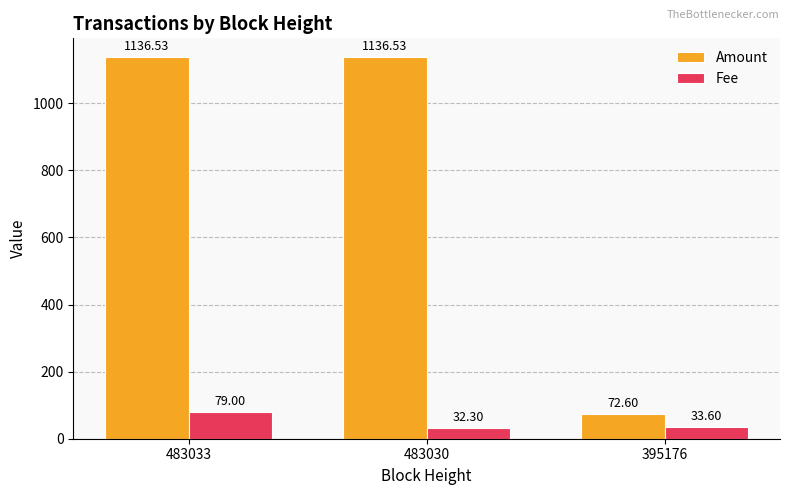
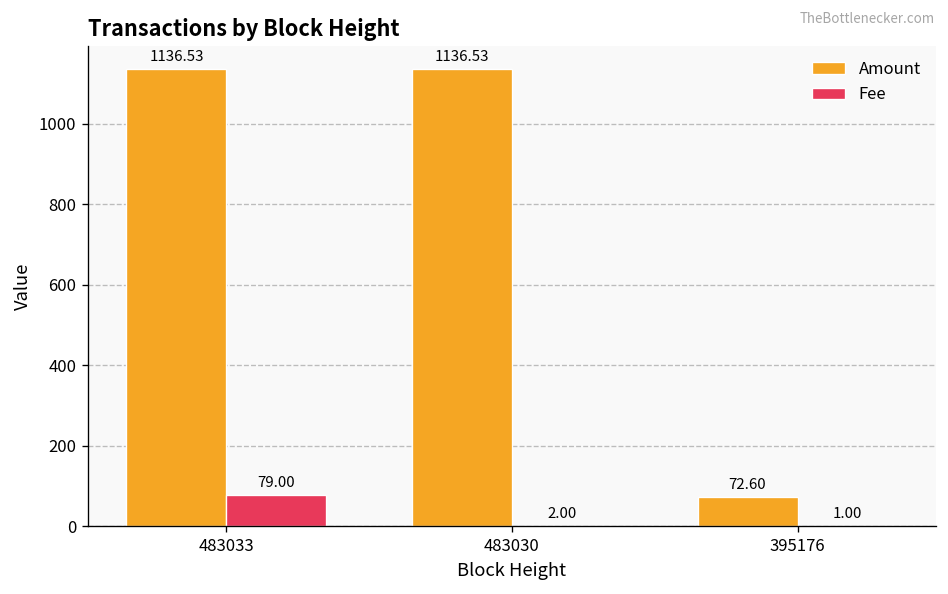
Fee, 483030: 32.30 -> 2.00
Fee, 395176: 33.60 -> 1.00
